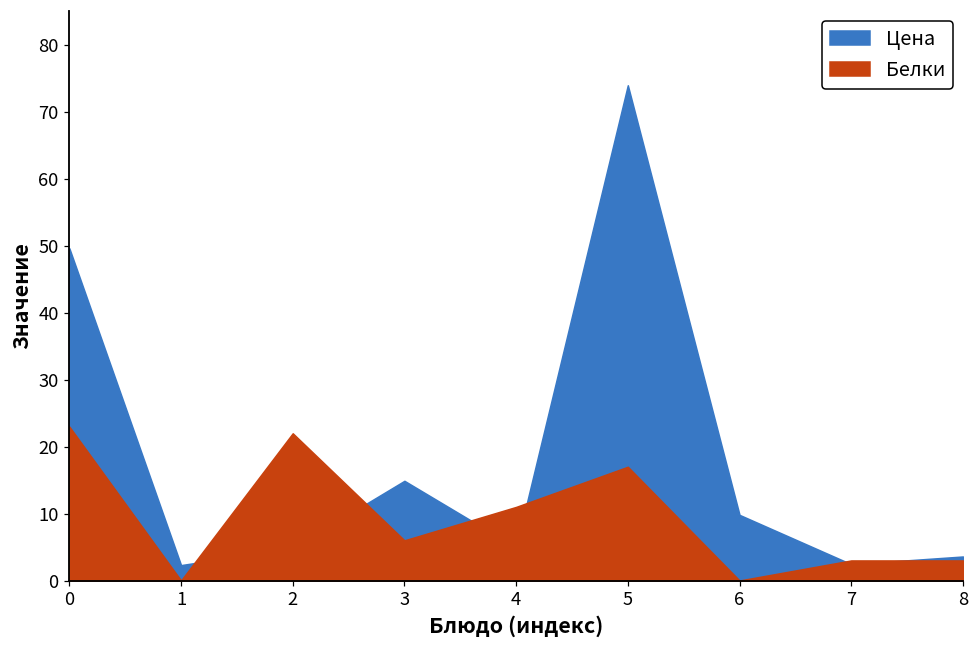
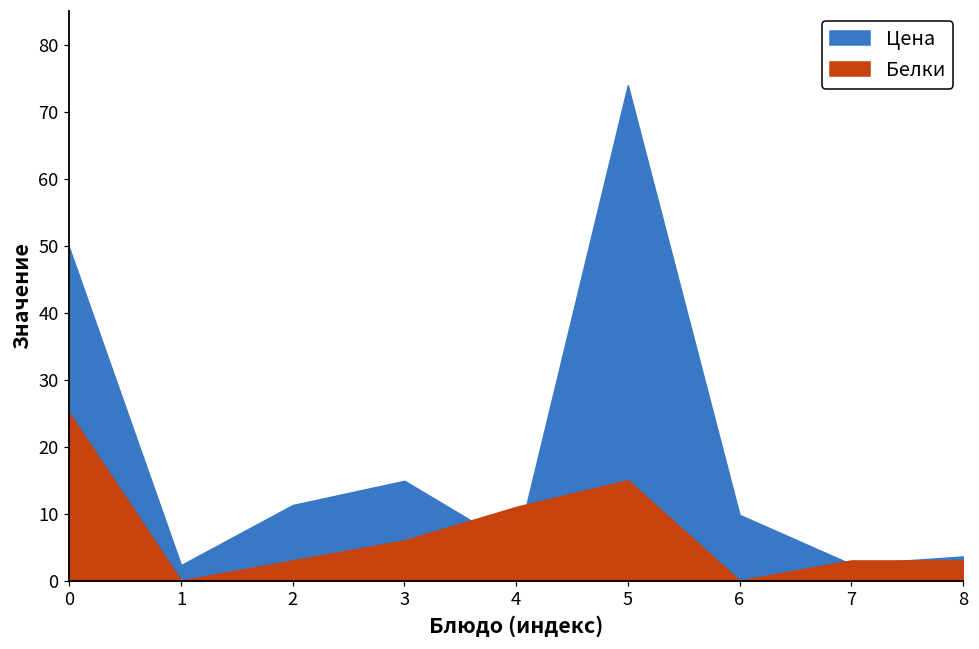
Белки, 0: 23 -> 25
Цена, 2: 5 -> 11
Белки, 2: 22 -> 3
Белки, 5: 17 -> 15
